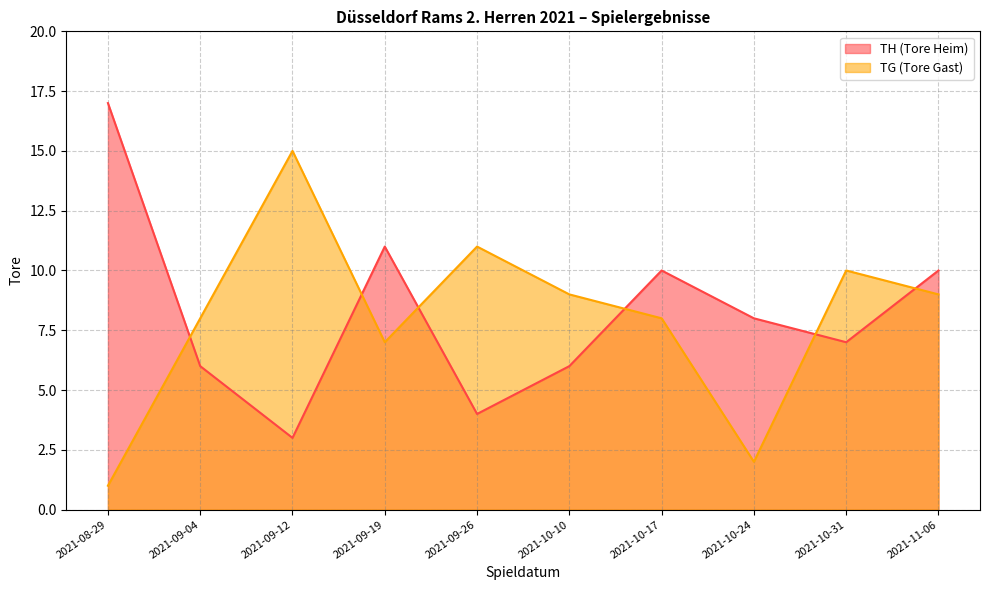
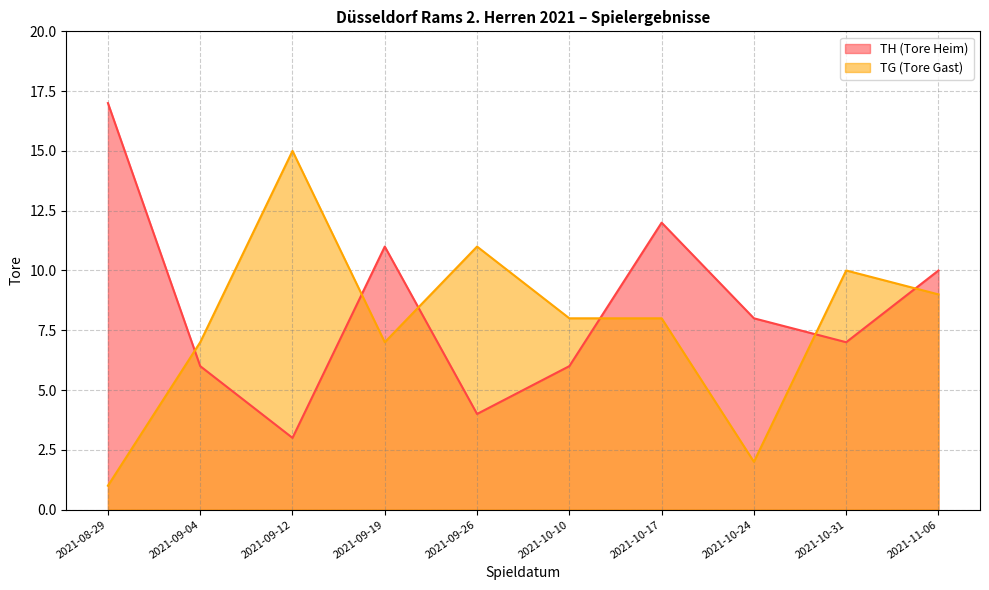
TG (Tore Gast), 2021-09-04: 8 -> 7
TG (Tore Gast), 2021-10-10: 9 -> 8
TH (Tore Heim), 2021-10-17: 10 -> 12
